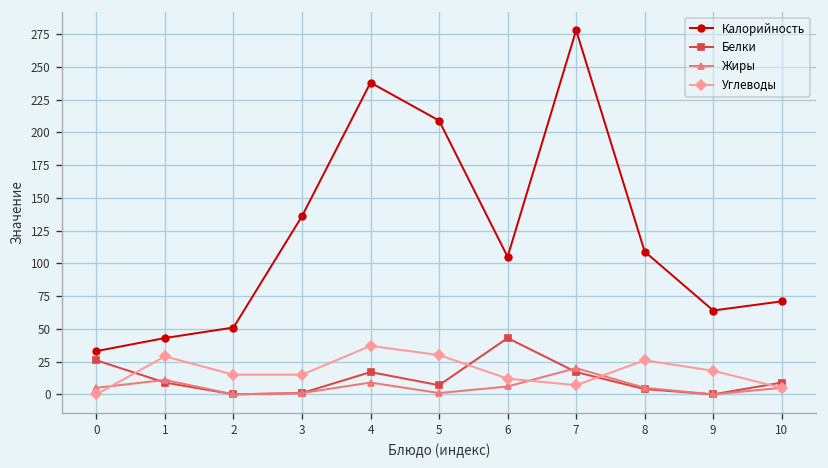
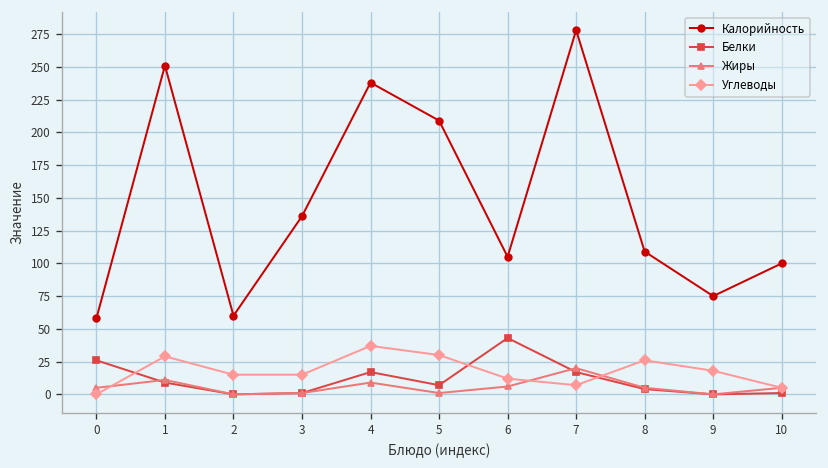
Калорийность, 0: 33 -> 58
Калорийность, 1: 43 -> 251
Калорийность, 2: 51 -> 60
Калорийность, 9: 64 -> 75
Калорийность, 10: 71 -> 100
Белки, 10: 9 -> 1
